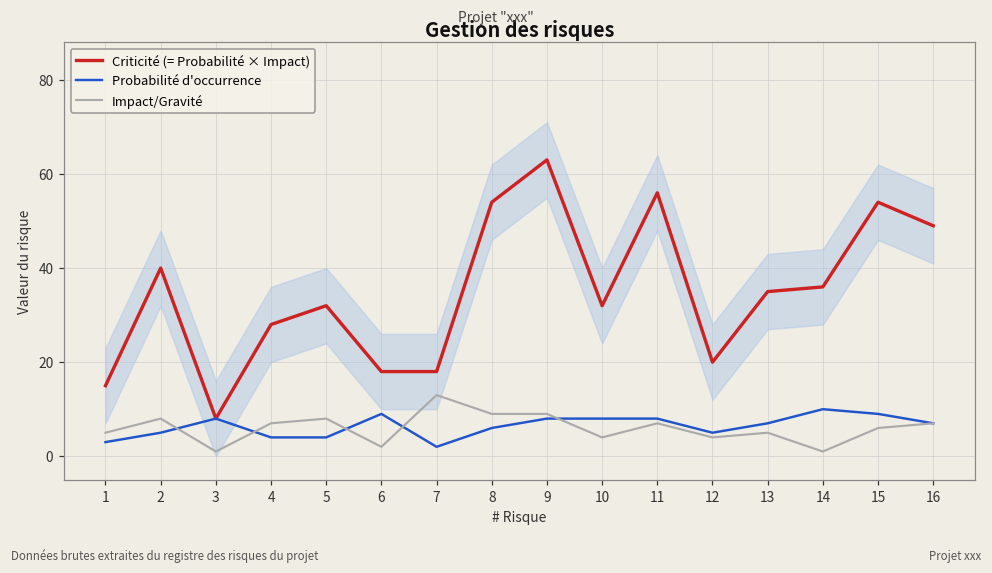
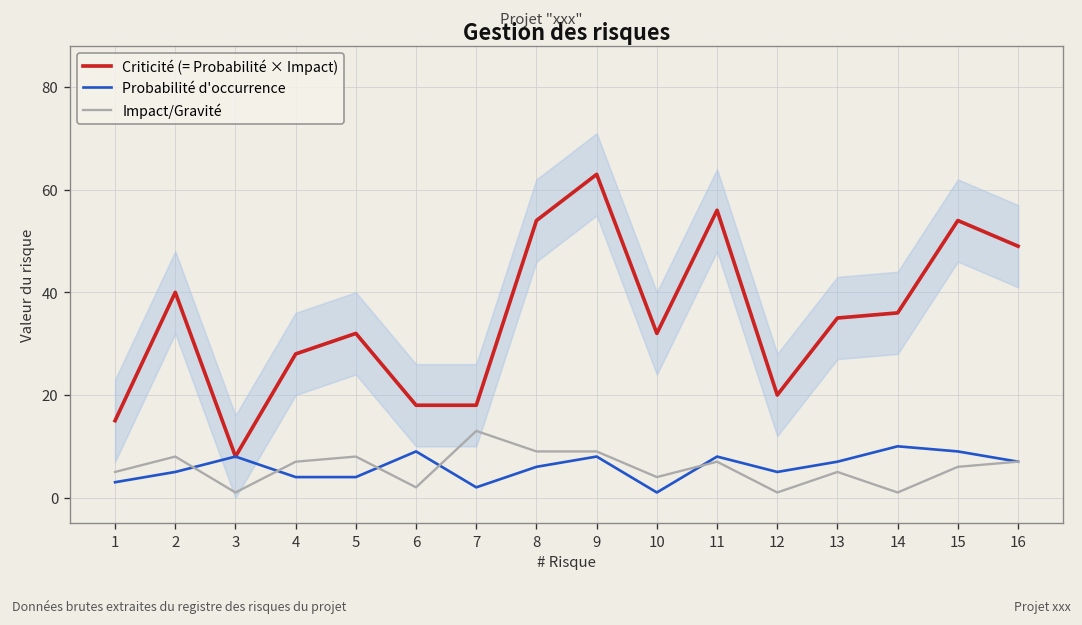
Probabilité d'occurrence, 10: 8 -> 1
Impact/Gravité, 12: 4 -> 1
